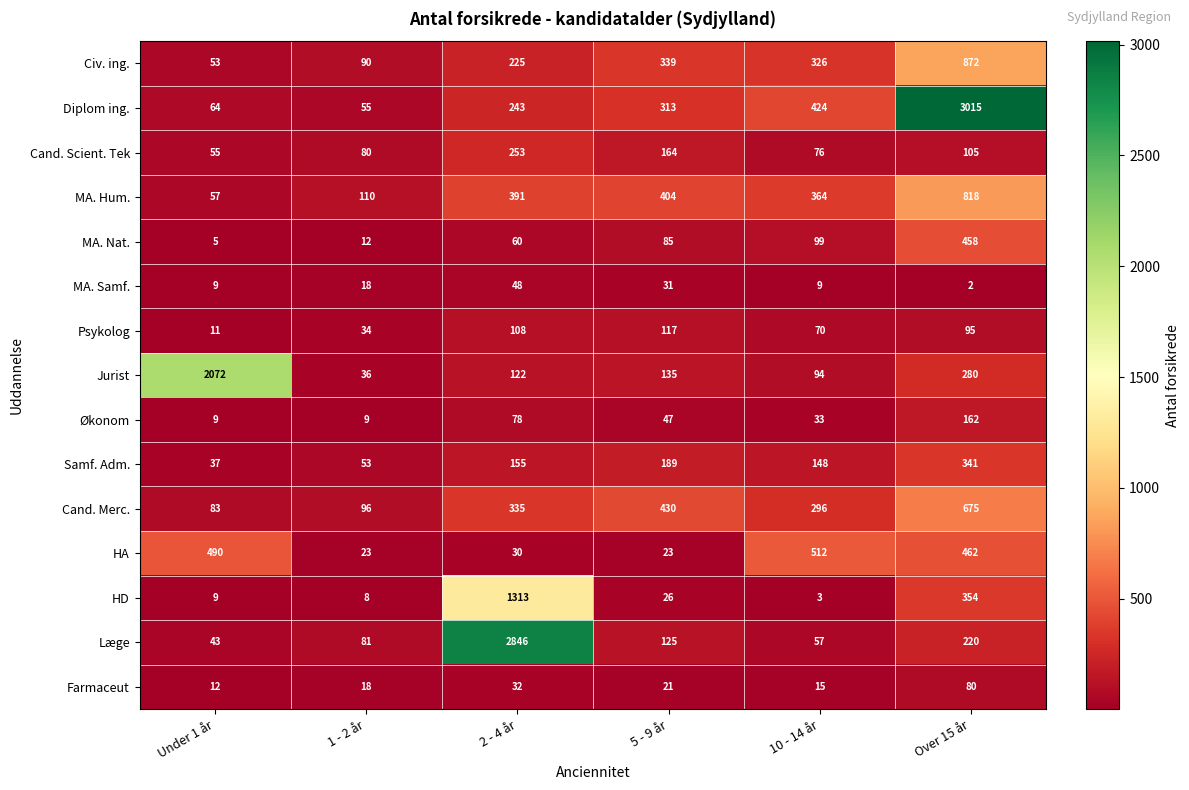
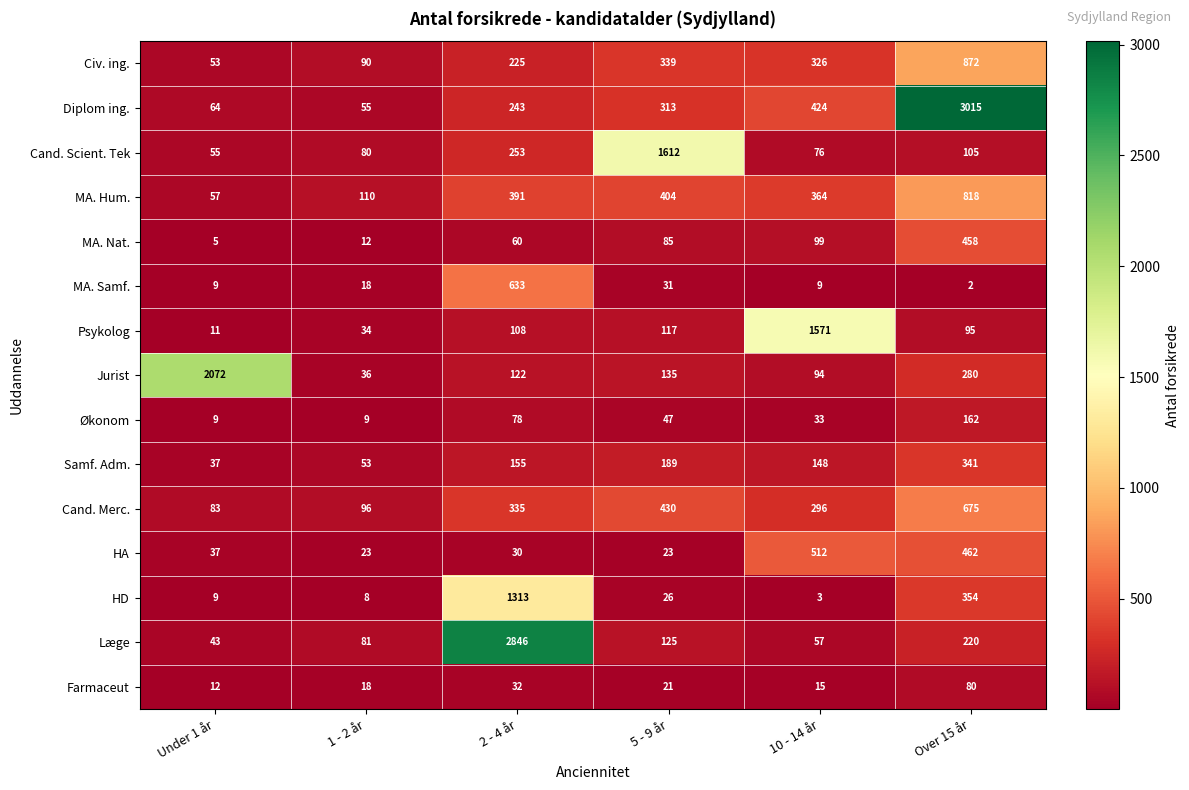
Cand. Scient. Tek, 5 - 9 år: 164 -> 1612
MA. Samf., 2 - 4 år: 48 -> 633
Psykolog, 10 - 14 år: 70 -> 1571
HA, Under 1 år: 490 -> 37
